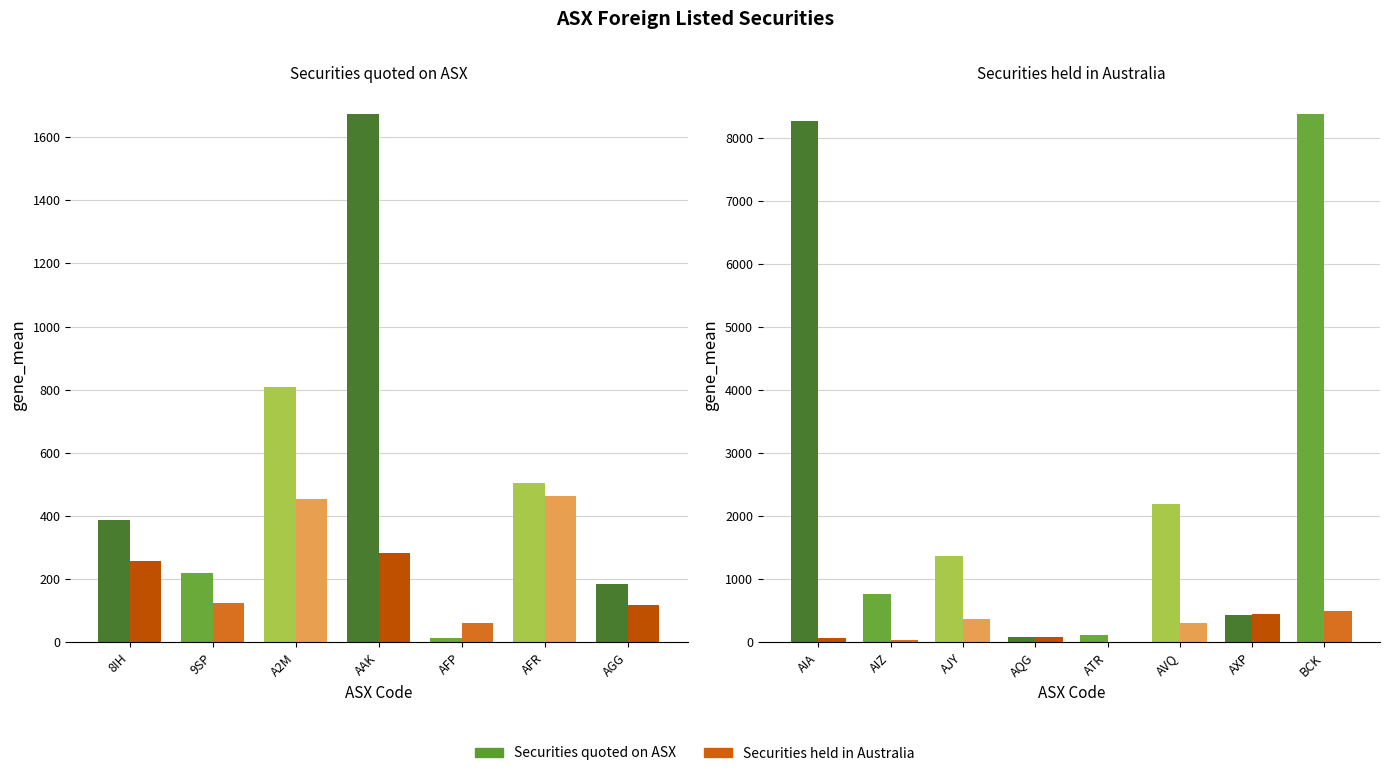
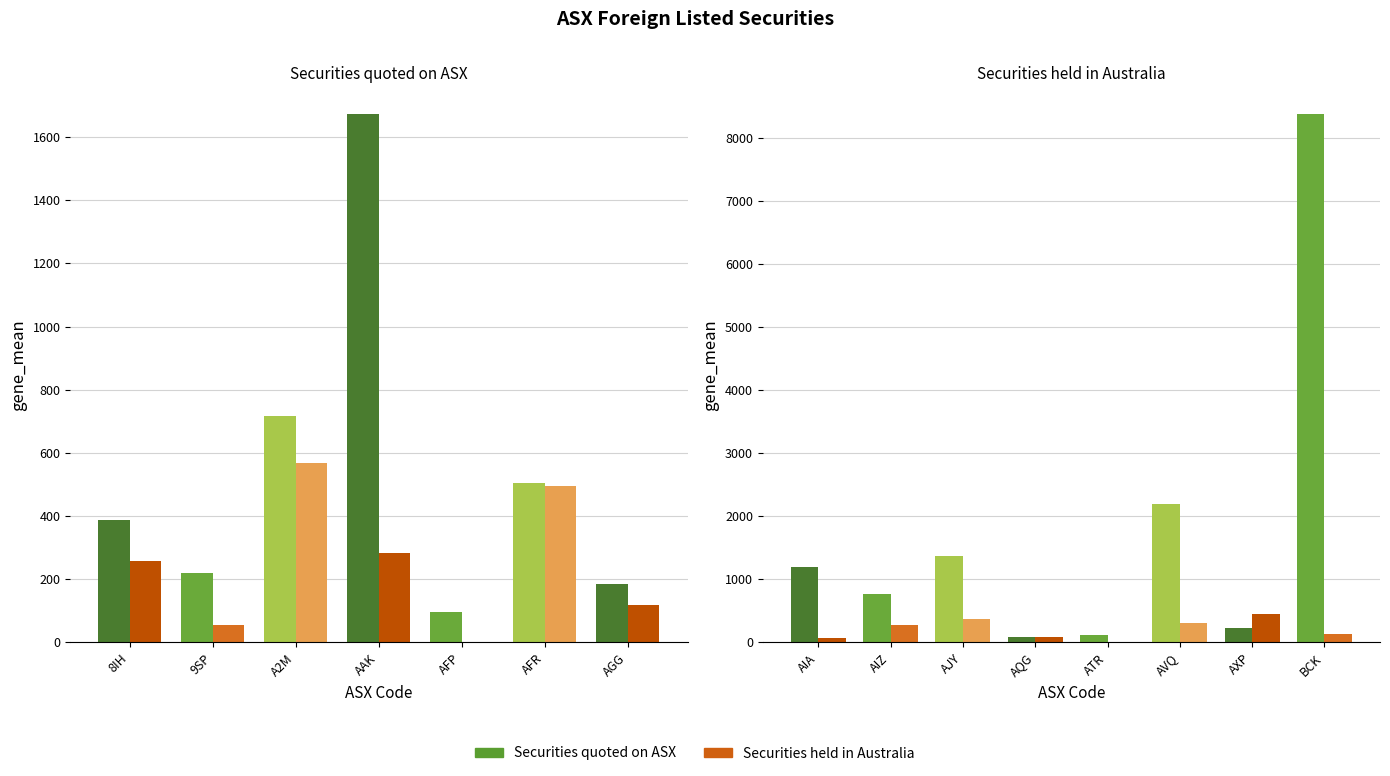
Securities quoted on ASX, Securities held in Australia, 9SP: 130 -> 60
Securities quoted on ASX, Securities quoted on ASX, A2M: 810 -> 720
Securities quoted on ASX, Securities held in Australia, A2M: 450 -> 570
Securities quoted on ASX, Securities quoted on ASX, AFP: 10 -> 100
Securities quoted on ASX, Securities held in Australia, AFP: 60 -> 0
Securities quoted on ASX, Securities held in Australia, AFR: 460 -> 500
Securities held in Australia, Securities quoted on ASX, AIA: 8300 -> 1200
Securities held in Australia, Securities held in Australia, AIZ: 0 -> 300
Securities held in Australia, Securities quoted on ASX, AXP: 400 -> 200
Securities held in Australia, Securities held in Australia, BCK: 500 -> 100
